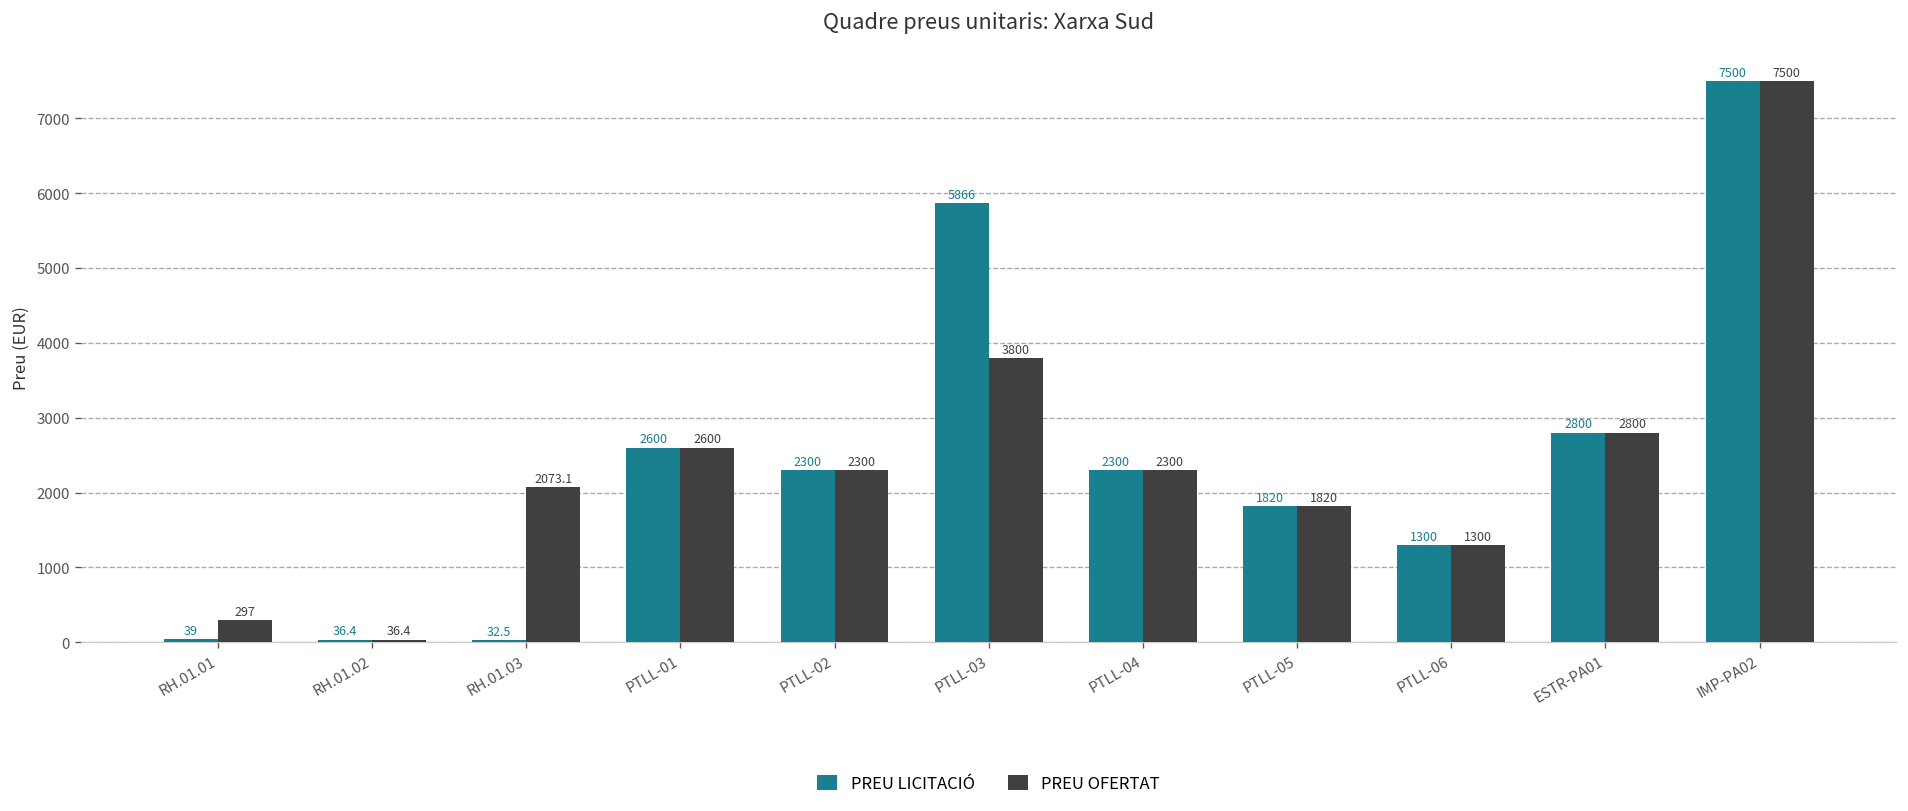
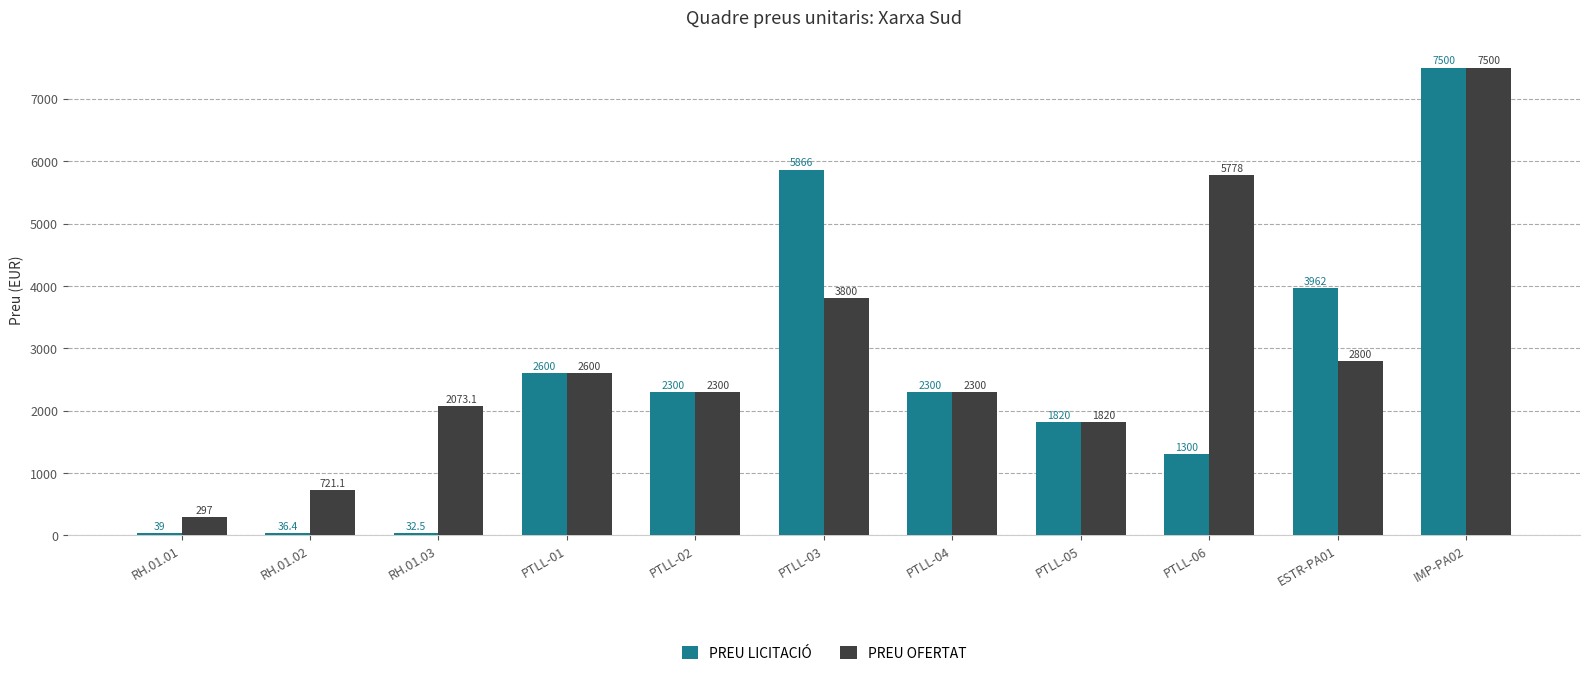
PREU OFERTAT, RH.01.02: 36.4 -> 721.1
PREU OFERTAT, PTLL-06: 1300 -> 5778
PREU LICITACIÓ, ESTR-PA01: 2800 -> 3962
